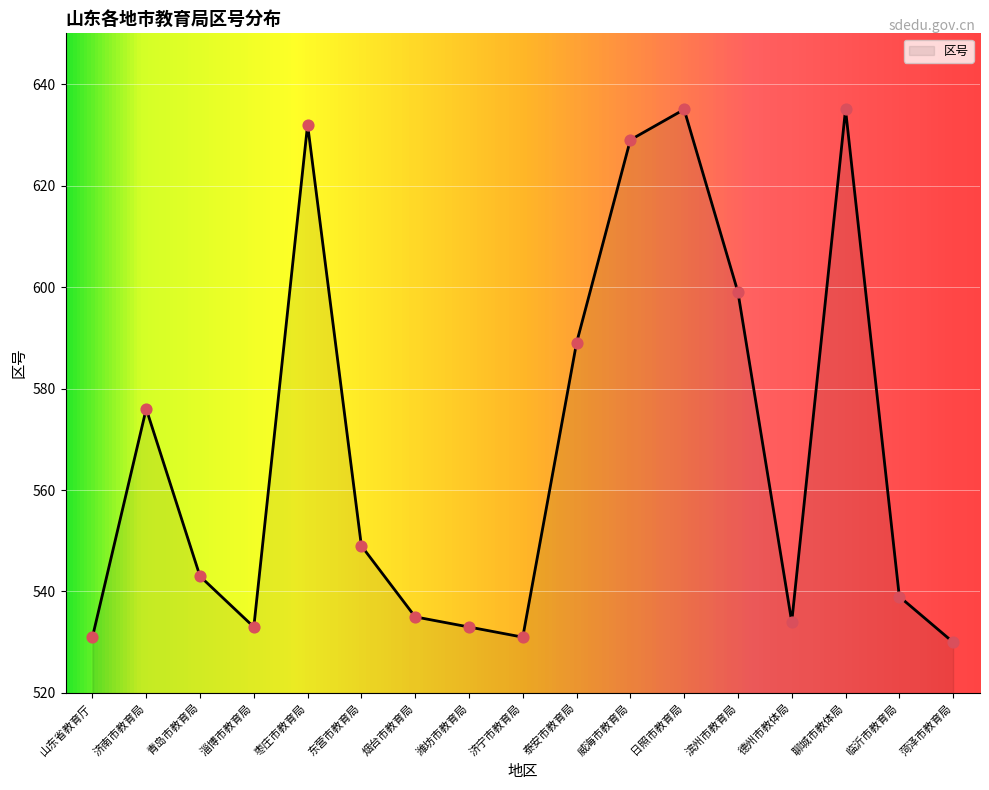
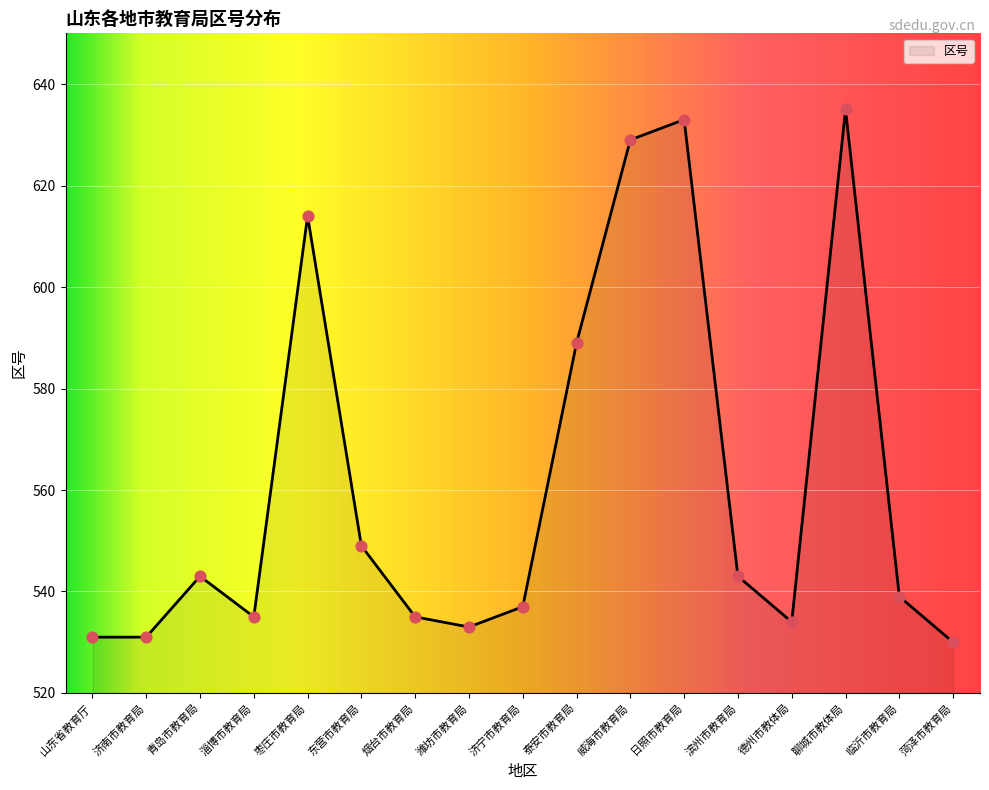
济南市教育局: 576 -> 531
淄博市教育局: 533 -> 535
枣庄市教育局: 632 -> 614
济宁市教育局: 531 -> 537
日照市教育局: 635 -> 633
滨州市教育局: 599 -> 543
